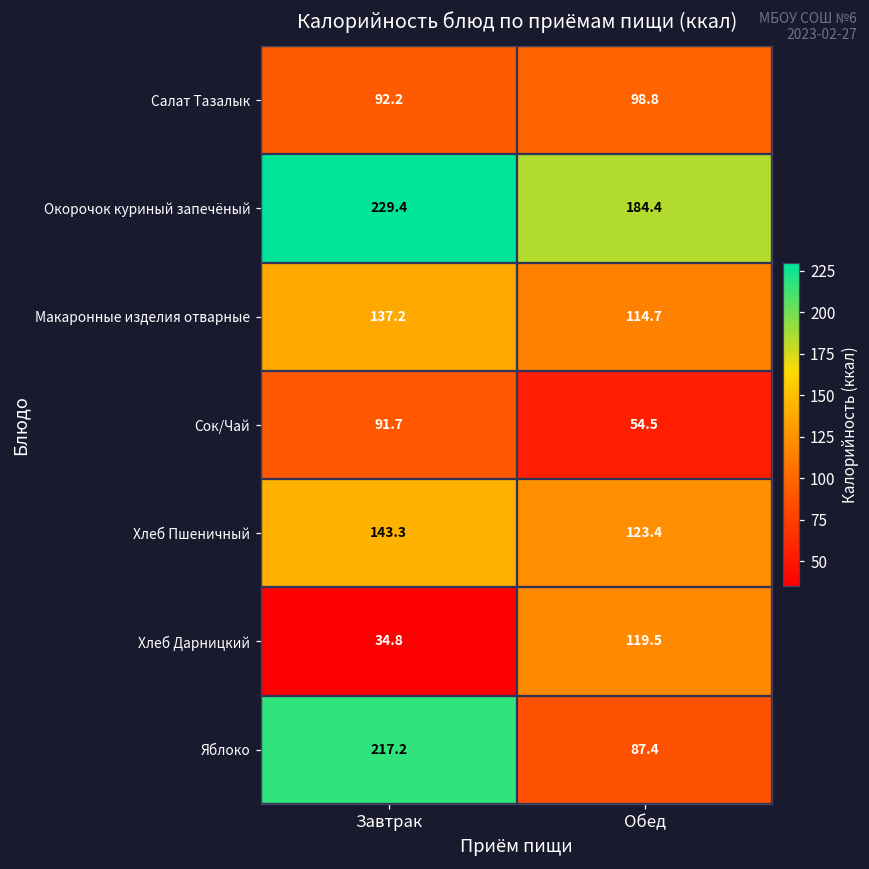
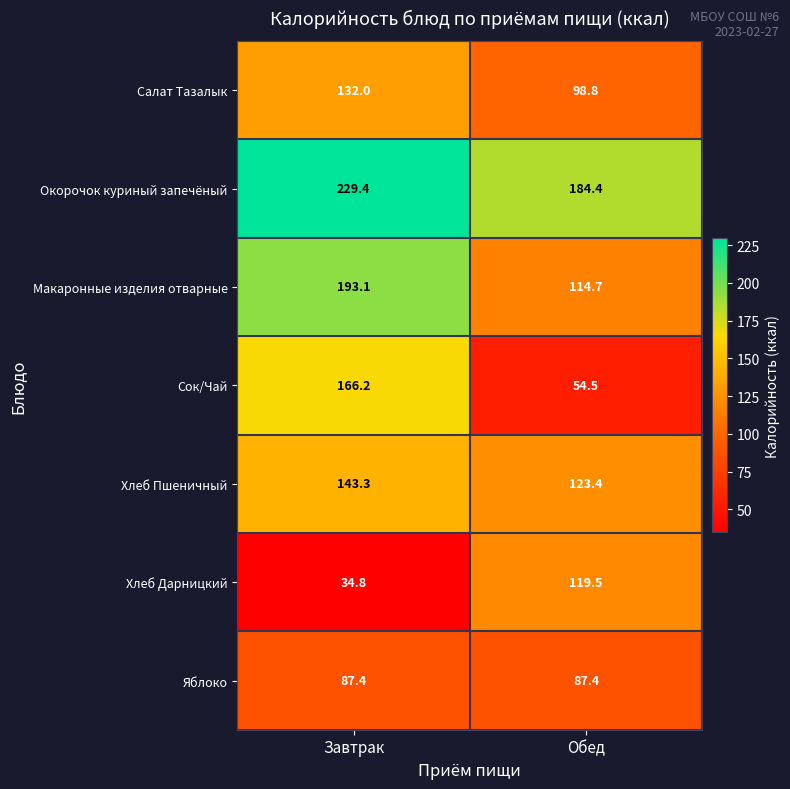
Салат Тазалык, Завтрак: 92.2 -> 132.0
Макаронные изделия отварные, Завтрак: 137.2 -> 193.1
Сок/Чай, Завтрак: 91.7 -> 166.2
Яблоко, Завтрак: 217.2 -> 87.4
